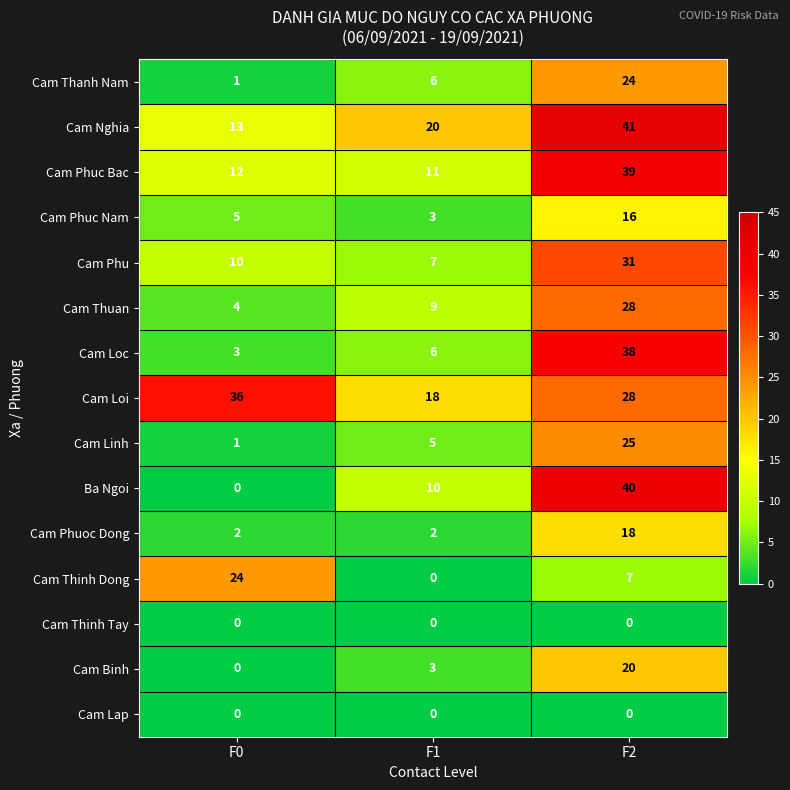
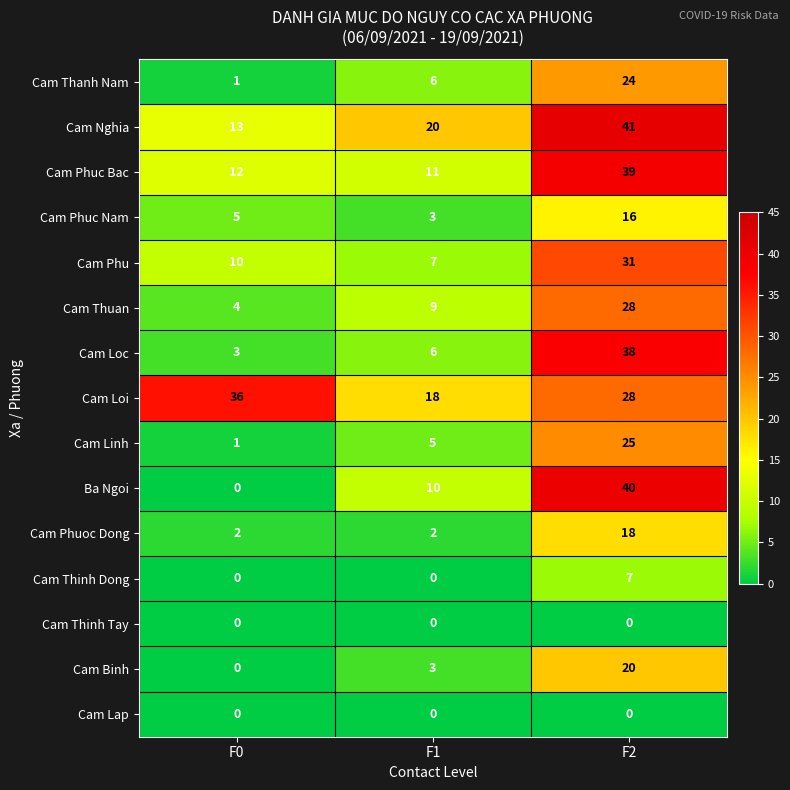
Cam Thinh Dong, F0: 24 -> 0
